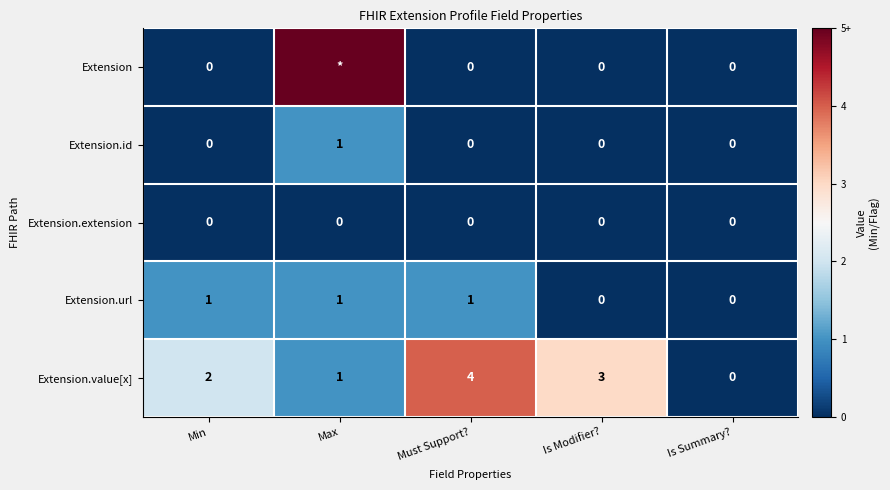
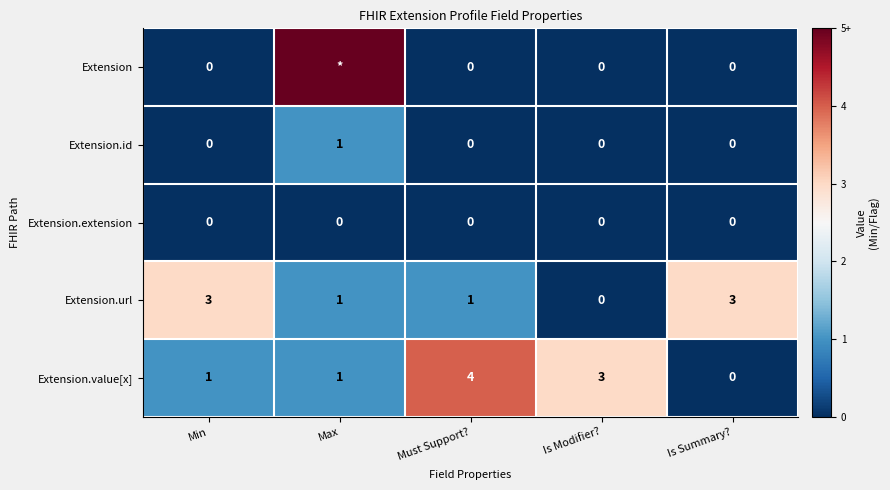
Extension.url, Min: 1 -> 3
Extension.url, Is Summary?: 0 -> 3
Extension.value[x], Min: 2 -> 1
